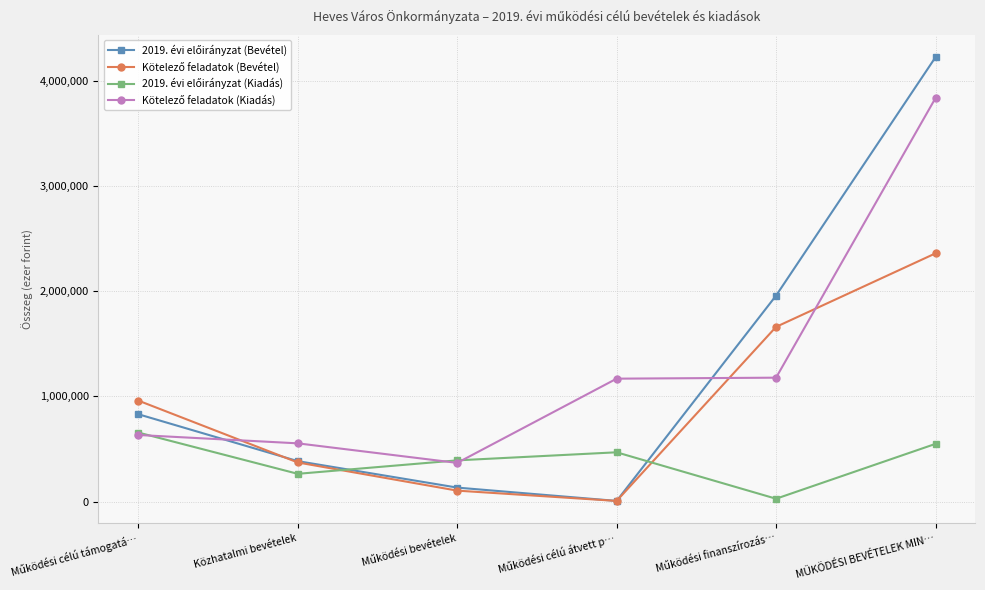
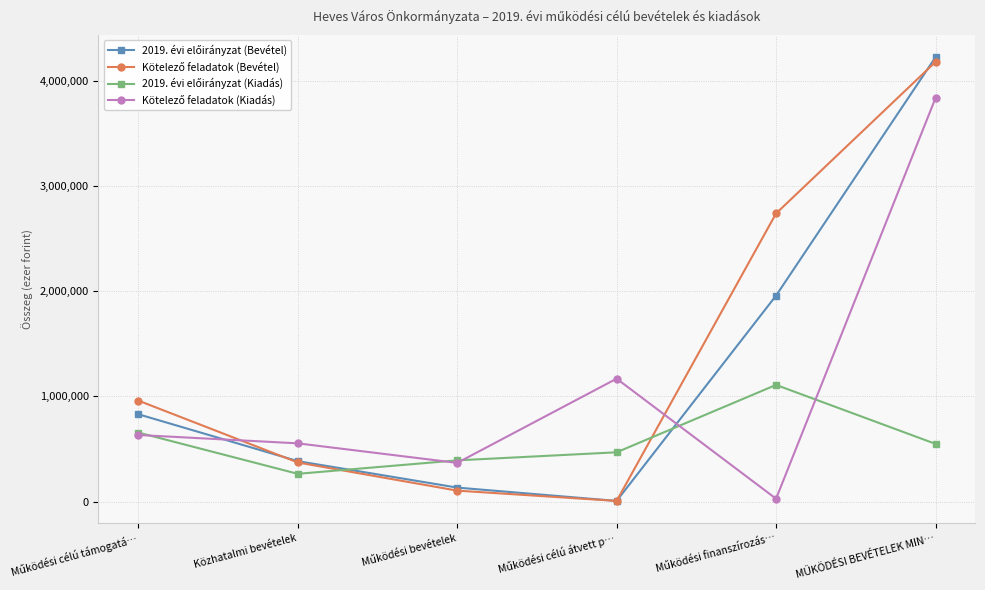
Kötelező feladatok (Bevétel), Működési finanszírozás…: 1,660,000 -> 2,740,000
2019. évi előirányzat (Kiadás), Működési finanszírozás…: 30,000 -> 1,110,000
Kötelező feladatok (Kiadás), Működési finanszírozás…: 1,180,000 -> 30,000
Kötelező feladatok (Bevétel), MŰKÖDÉSI BEVÉTELEK MIN…: 2,360,000 -> 4,180,000
